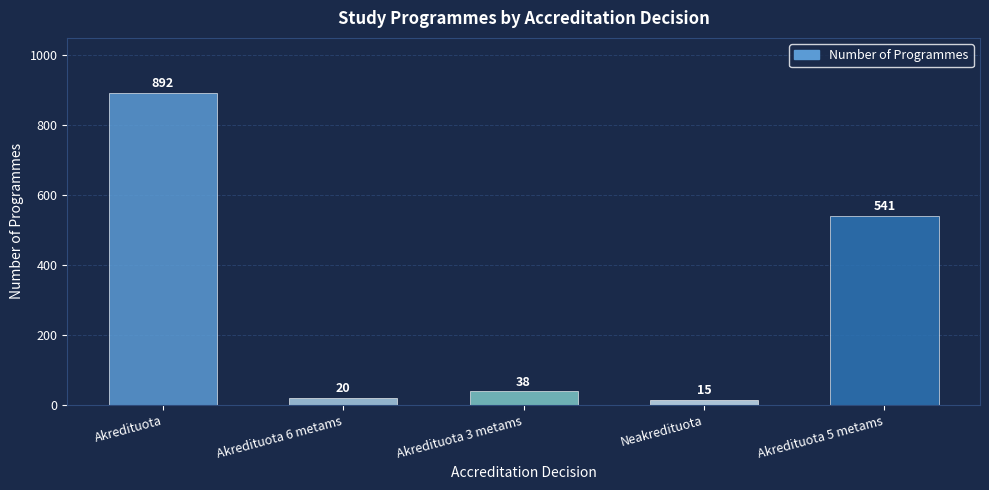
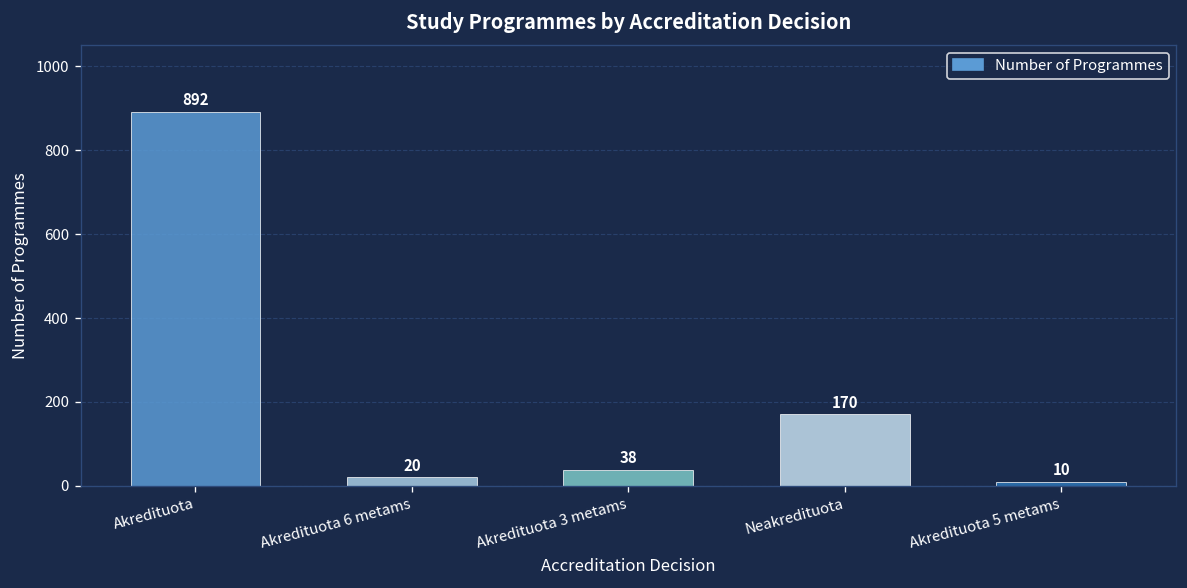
Neakredituota: 15 -> 170
Akredituota 5 metams: 541 -> 10
